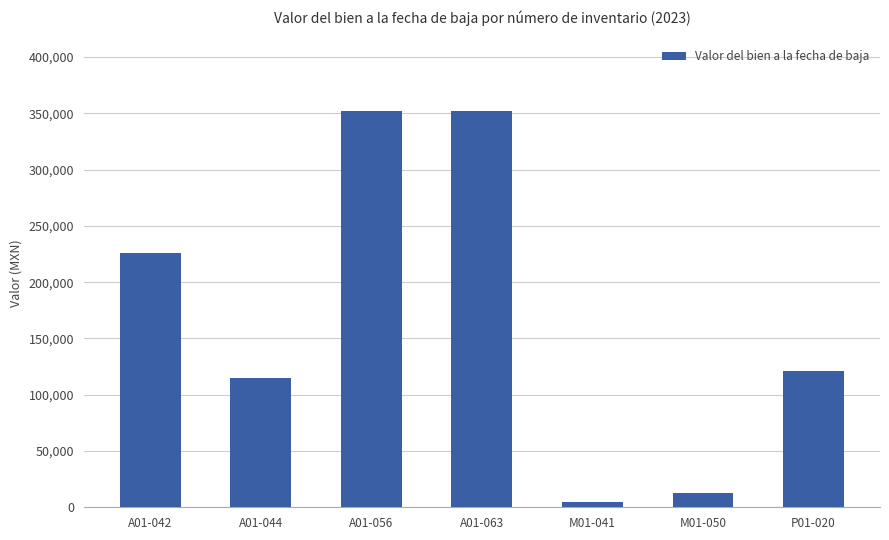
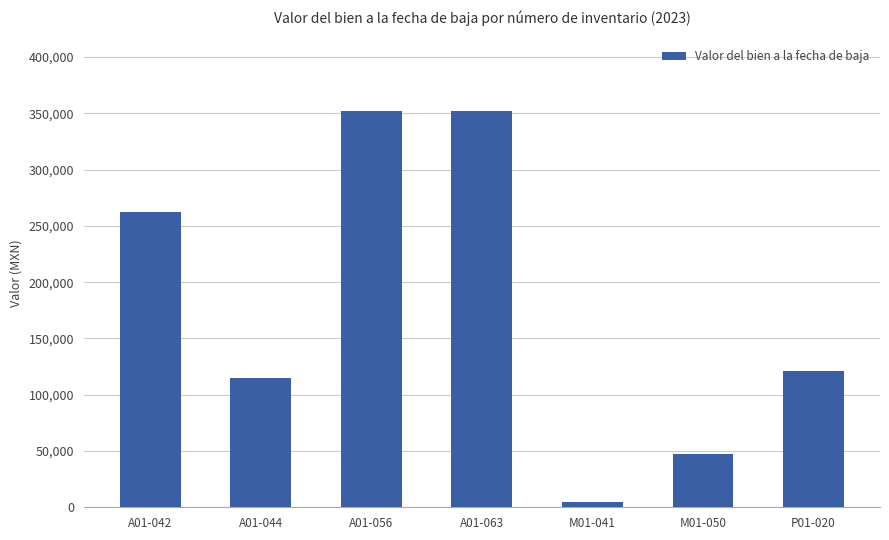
A01-042: 226,000 -> 262,000
M01-050: 13,000 -> 47,000
